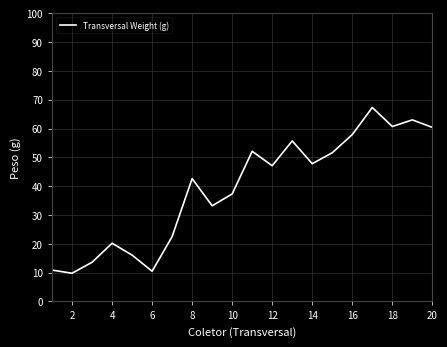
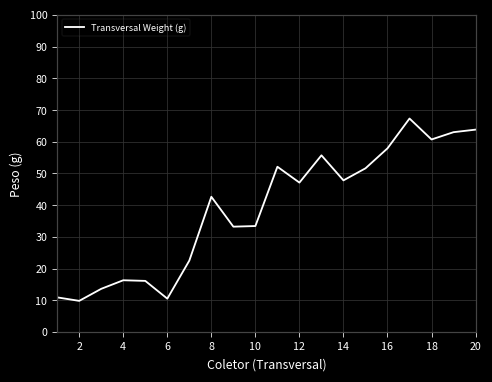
4: 20 -> 16
10: 37 -> 33
20: 60 -> 64
